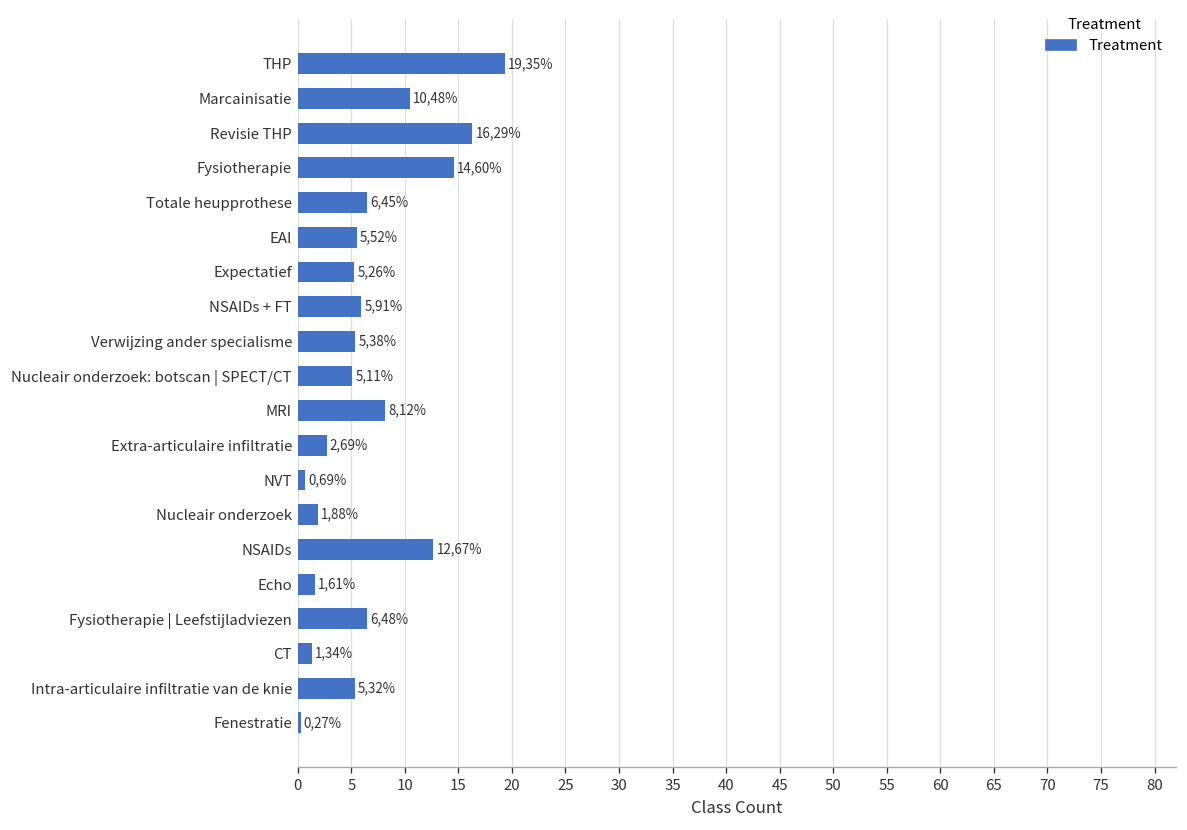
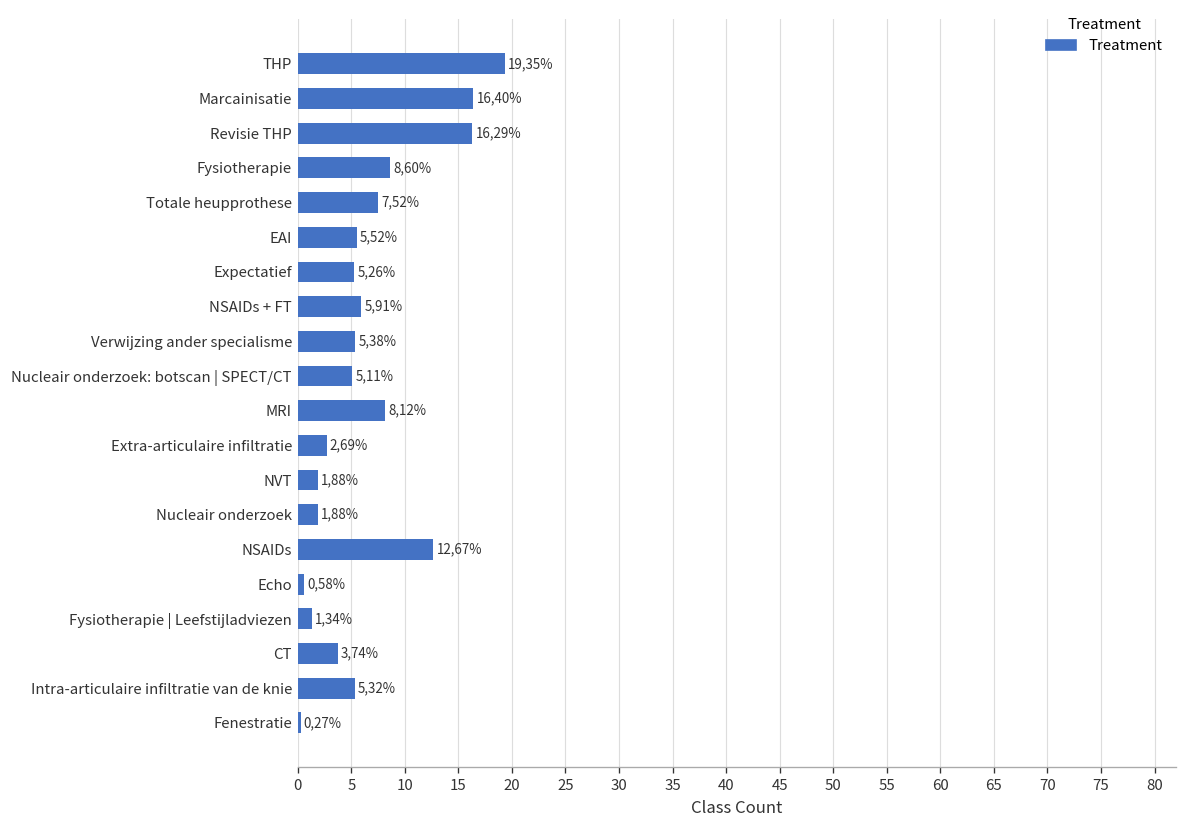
Marcainisatie: 10,48% -> 16,40%
Fysiotherapie: 14,60% -> 8,60%
Totale heupprothese: 6,45% -> 7,52%
NVT: 0,69% -> 1,88%
Echo: 1,61% -> 0,58%
Fysiotherapie | Leefstijladviezen: 6,48% -> 1,34%
CT: 1,34% -> 3,74%
